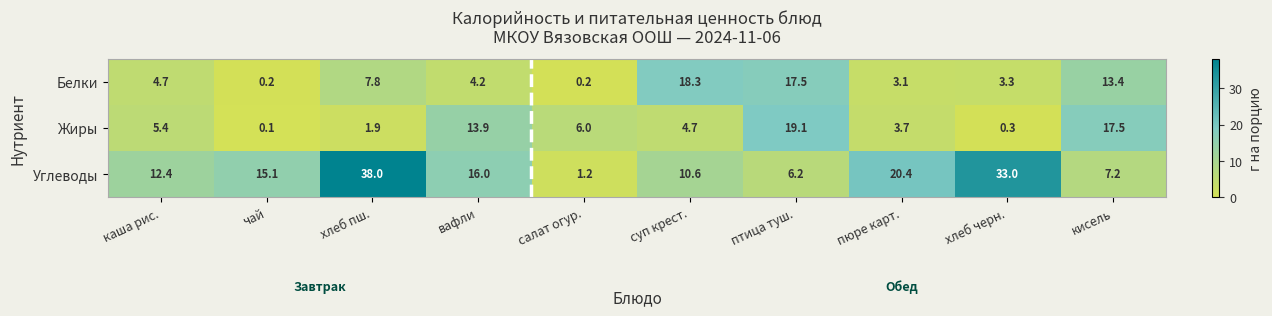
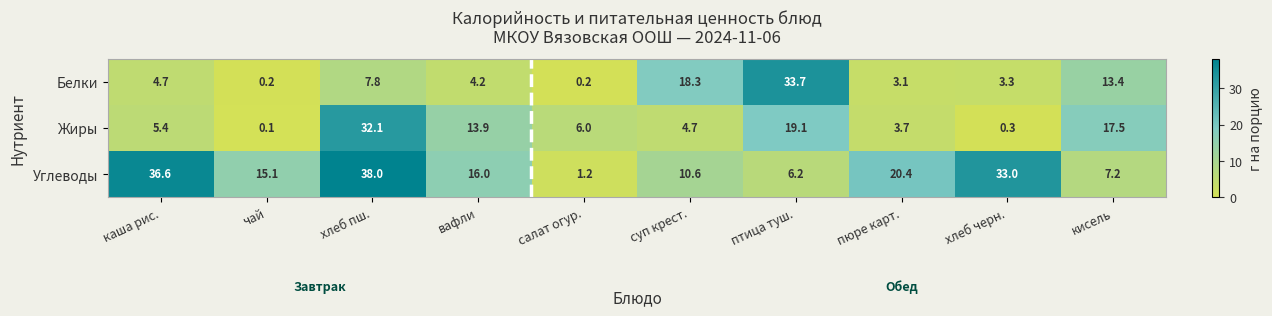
Белки, птица туш.: 17.5 -> 33.7
Жиры, хлеб пш.: 1.9 -> 32.1
Углеводы, каша рис.: 12.4 -> 36.6
